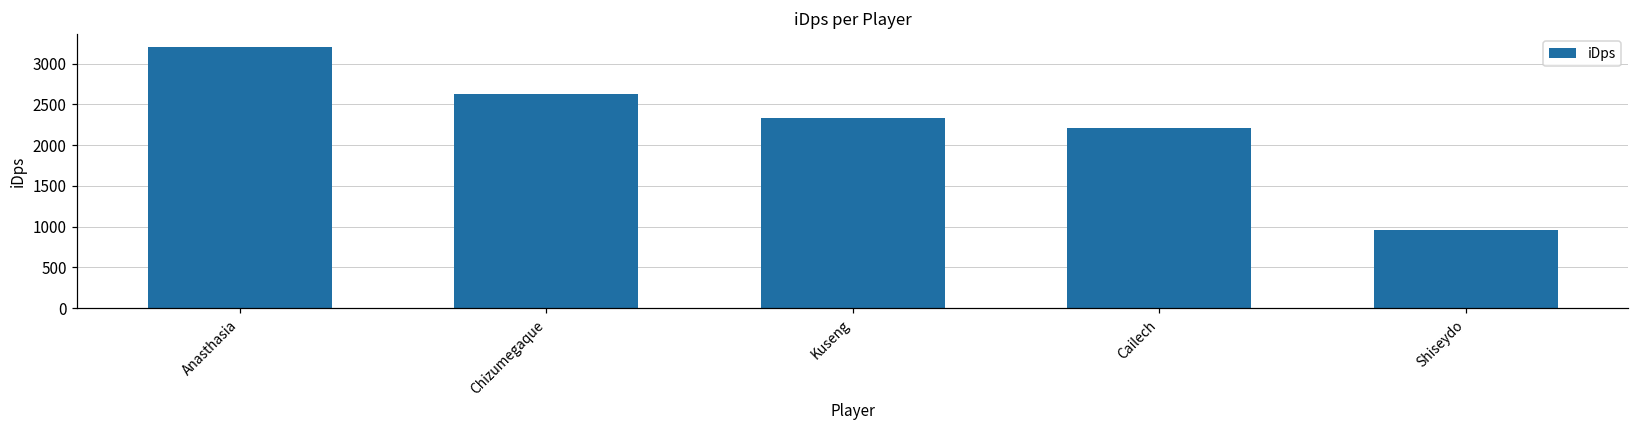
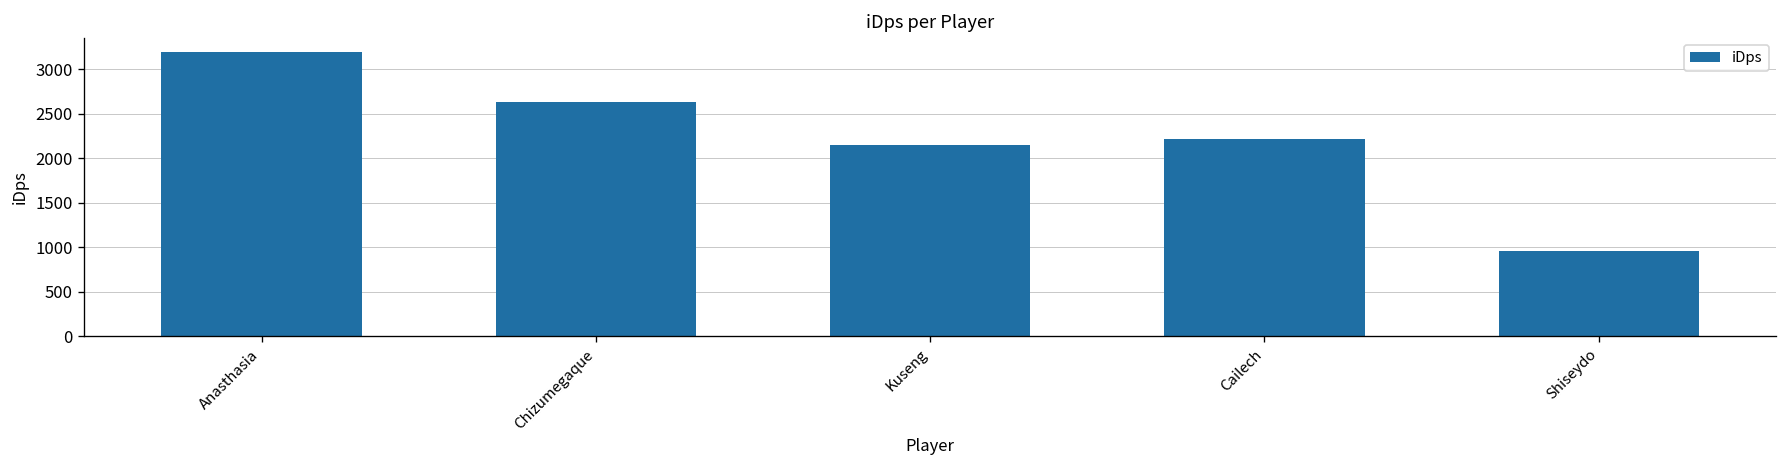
Kuseng: 2300 -> 2100
